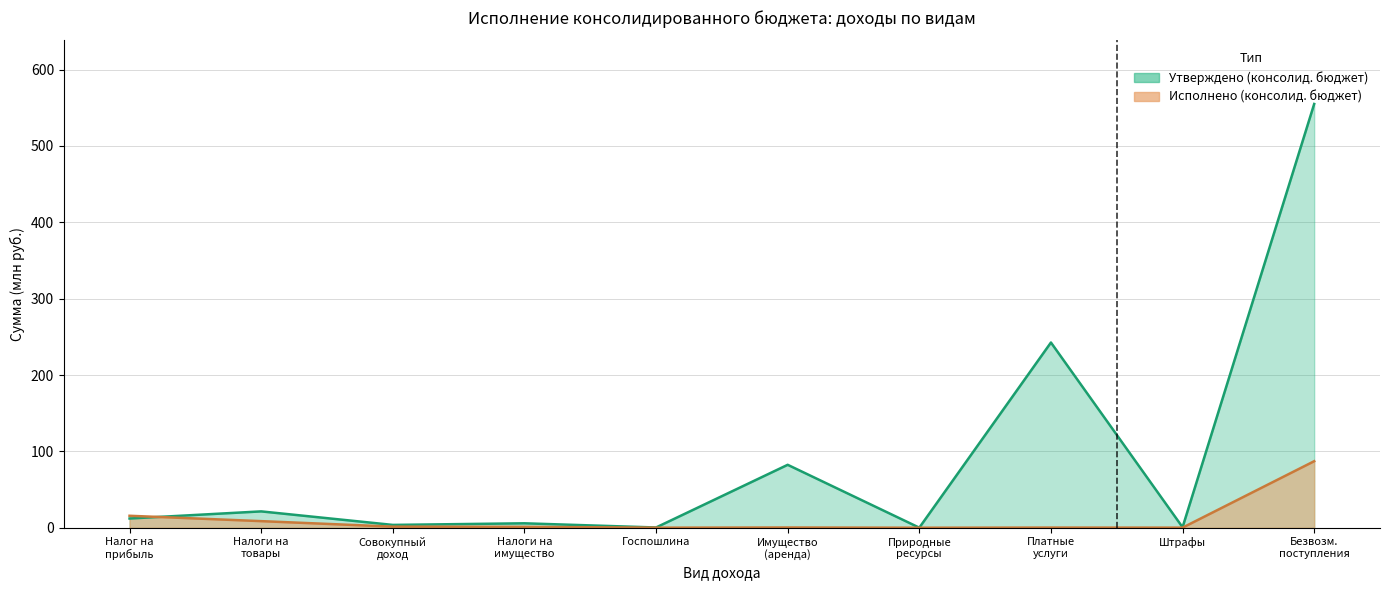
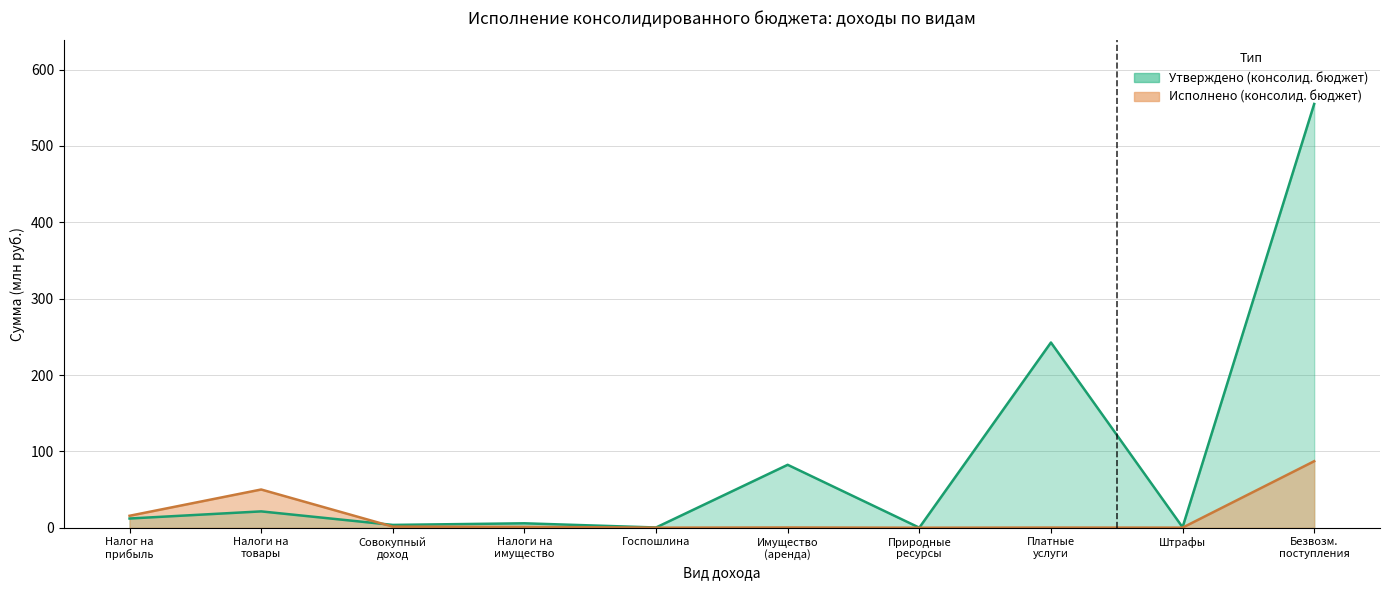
Исполнено (консолид. бюджет), Налоги на товары: 10 -> 50
